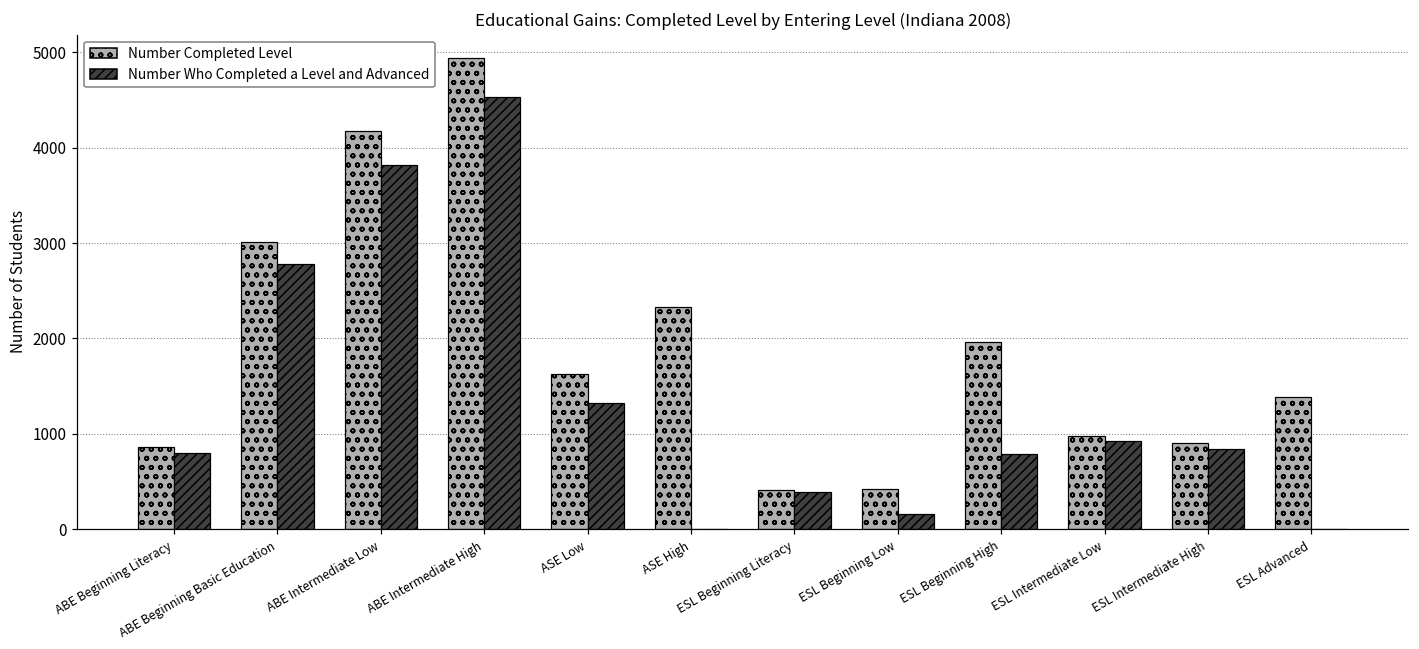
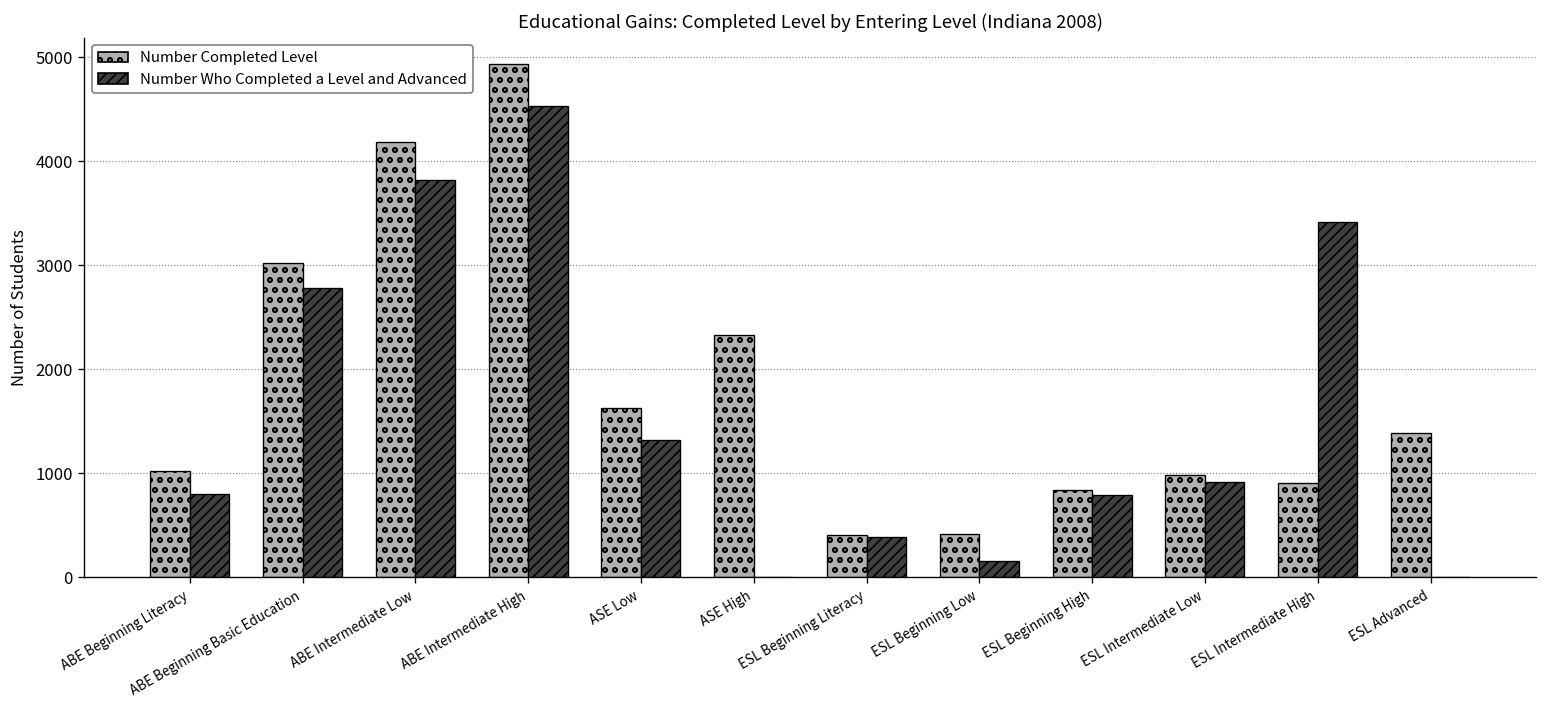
Number Completed Level, ABE Beginning Literacy: 900 -> 1000
Number Completed Level, ESL Beginning High: 2000 -> 800
Number Who Completed a Level and Advanced, ESL Intermediate High: 800 -> 3400
